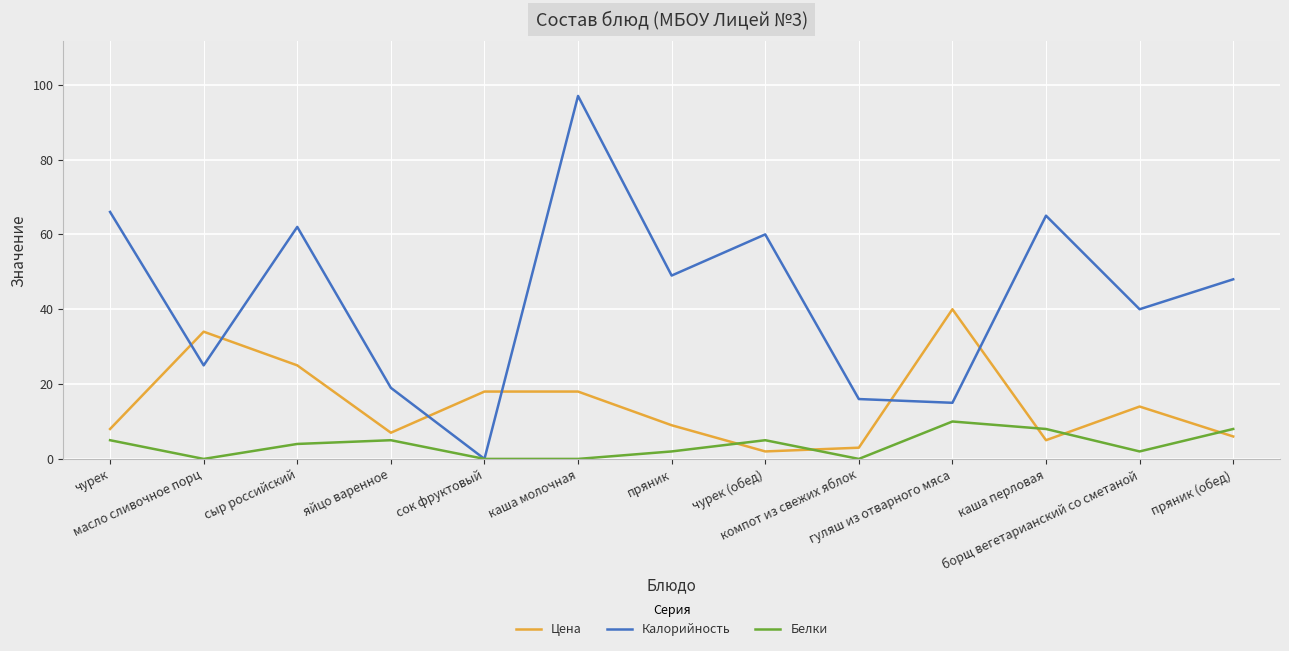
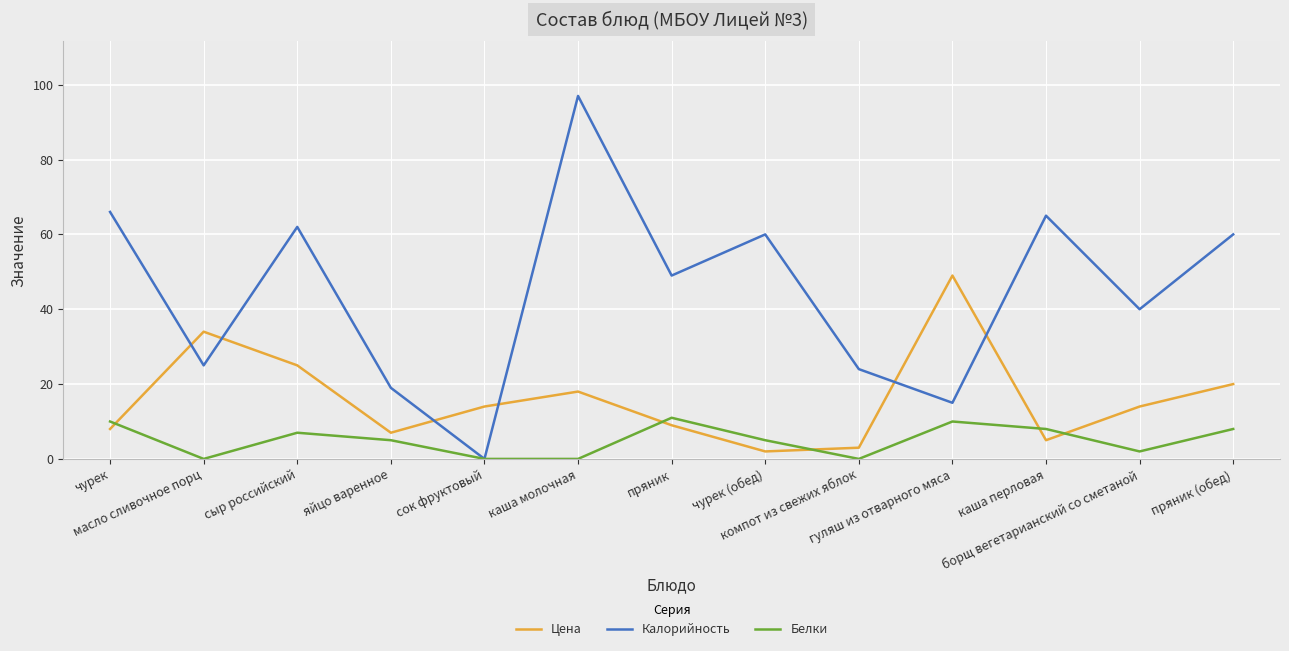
Белки, чурек: 5 -> 10
Белки, сыр российский: 4 -> 7
Цена, сок фруктовый: 18 -> 14
Белки, пряник: 2 -> 11
Калорийность, компот из свежих яблок: 16 -> 24
Цена, гуляш из отварного мяса: 40 -> 49
Цена, пряник (обед): 6 -> 20
Калорийность, пряник (обед): 48 -> 60
